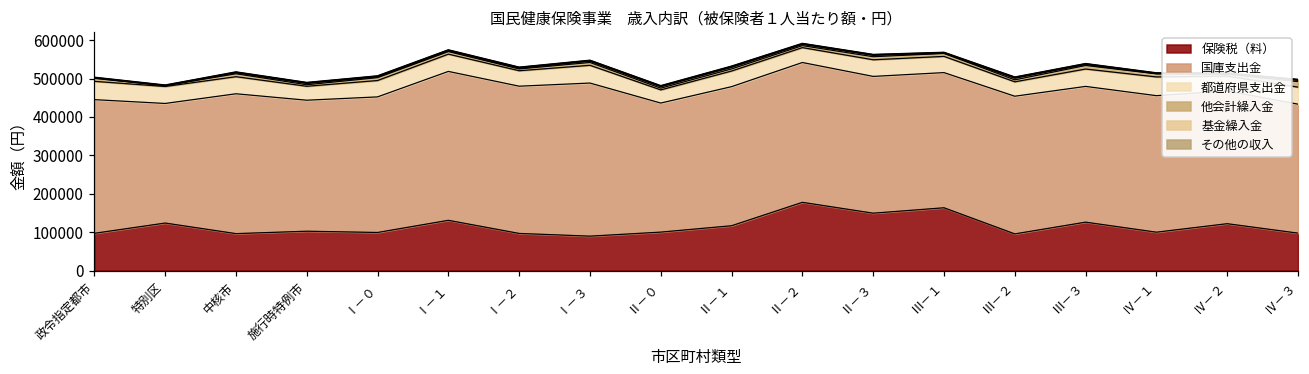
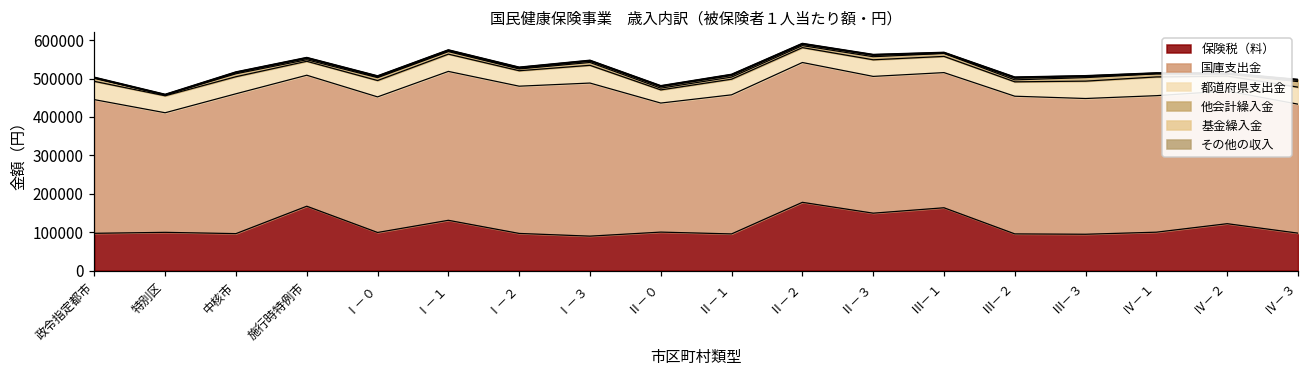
保険税（料）, 特別区: 120000 -> 100000
保険税（料）, 施行時特例市: 100000 -> 170000
保険税（料）, Ⅱ－１: 120000 -> 100000
保険税（料）, Ⅲ－３: 130000 -> 90000
